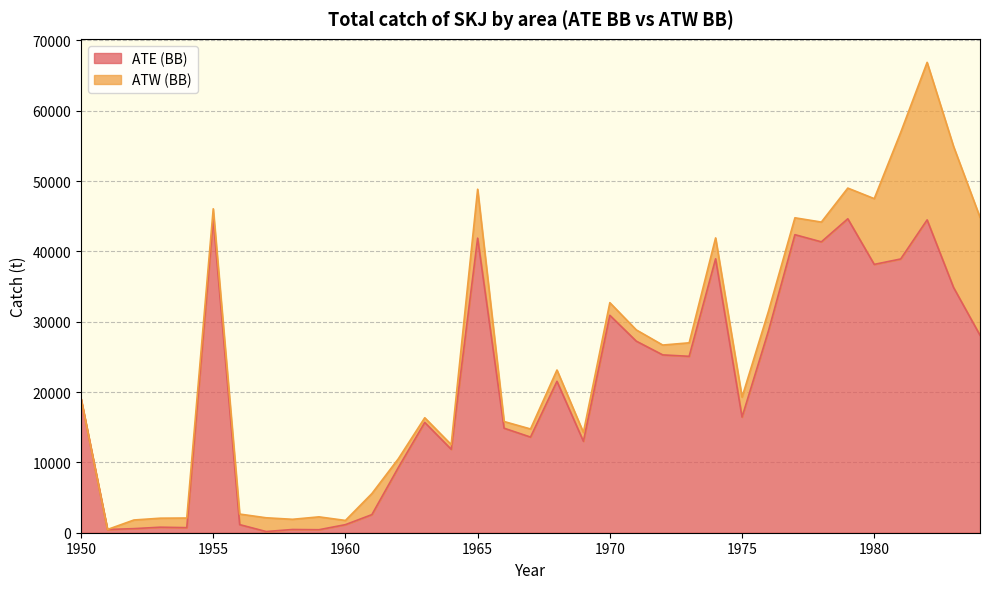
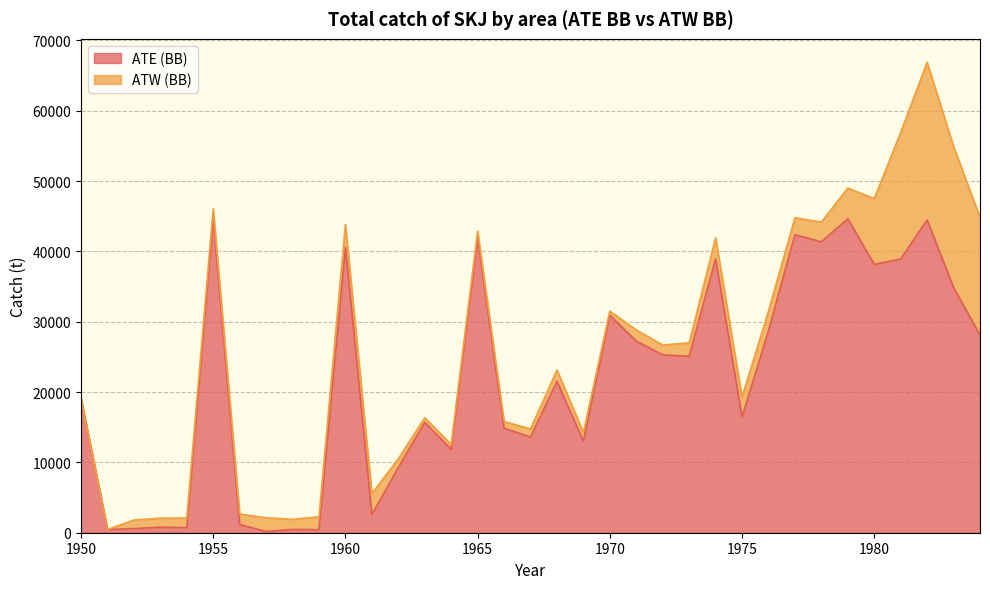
ATE (BB), 1960: 1000 -> 41000
ATW (BB), 1960: 1000 -> 3000
ATW (BB), 1965: 7000 -> 1000
ATW (BB), 1970: 2000 -> 1000
